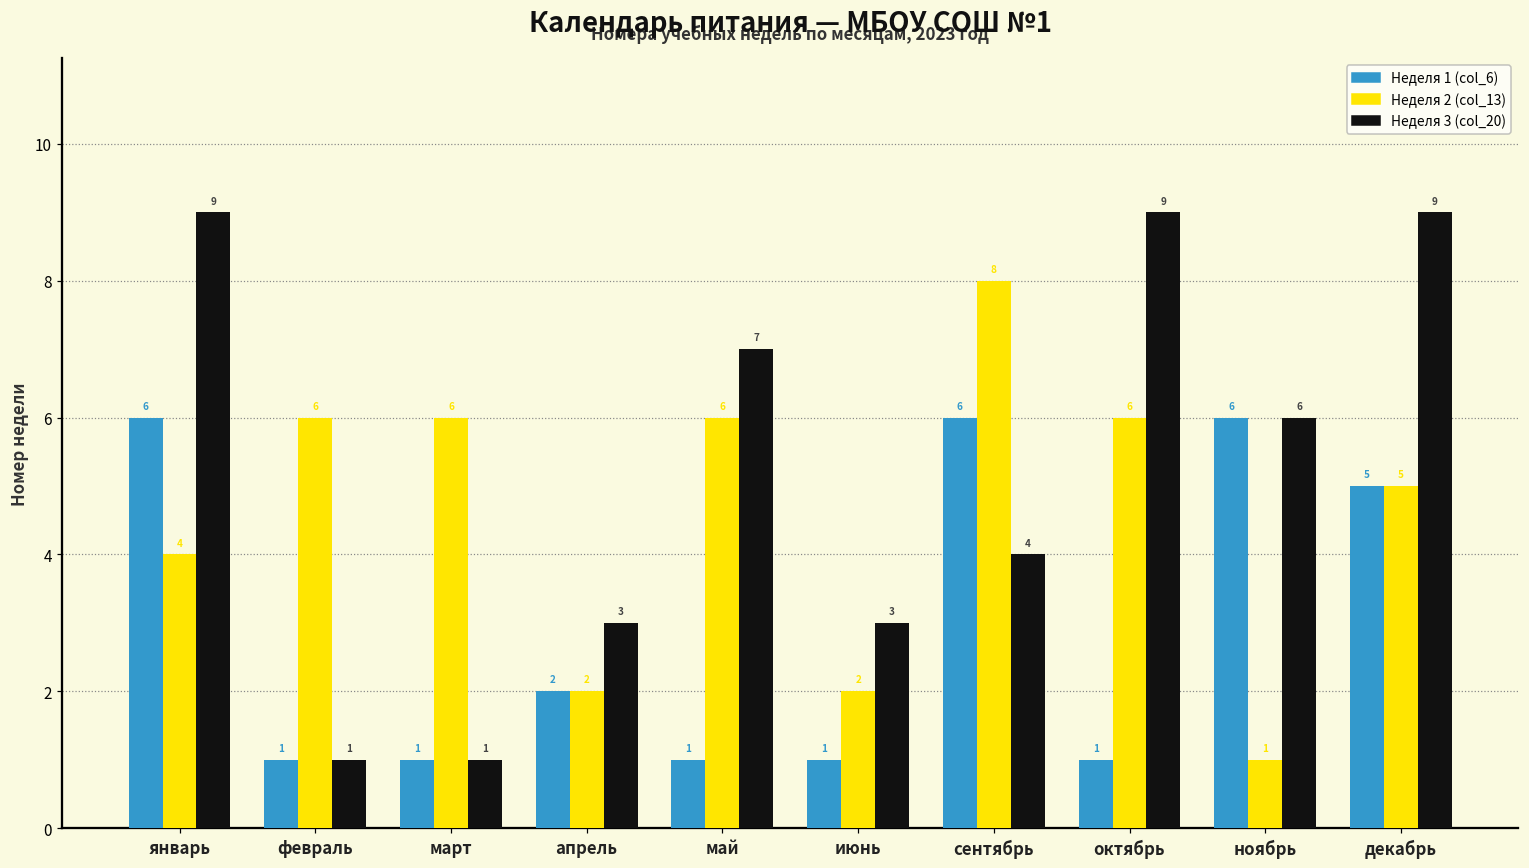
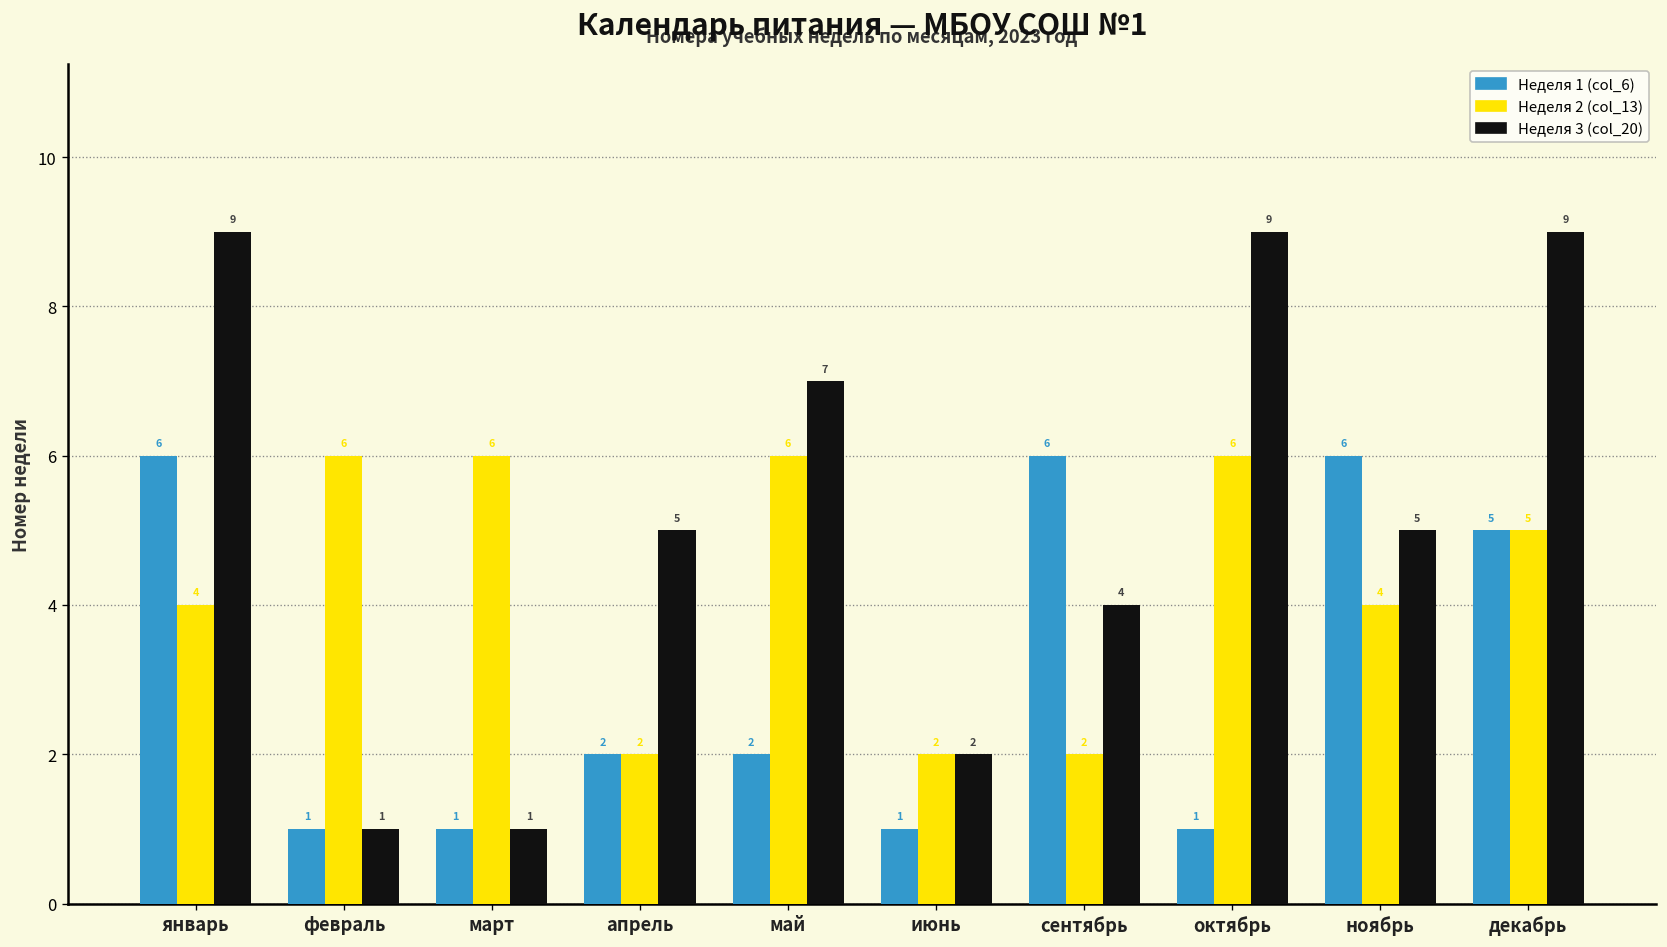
Неделя 3 (col_20), апрель: 3 -> 5
Неделя 1 (col_6), май: 1 -> 2
Неделя 3 (col_20), июнь: 3 -> 2
Неделя 2 (col_13), сентябрь: 8 -> 2
Неделя 2 (col_13), ноябрь: 1 -> 4
Неделя 3 (col_20), ноябрь: 6 -> 5
